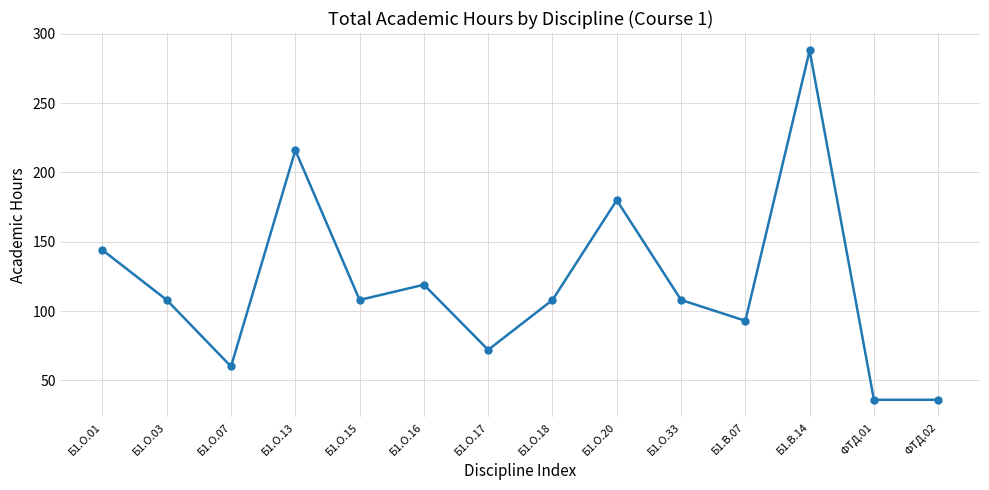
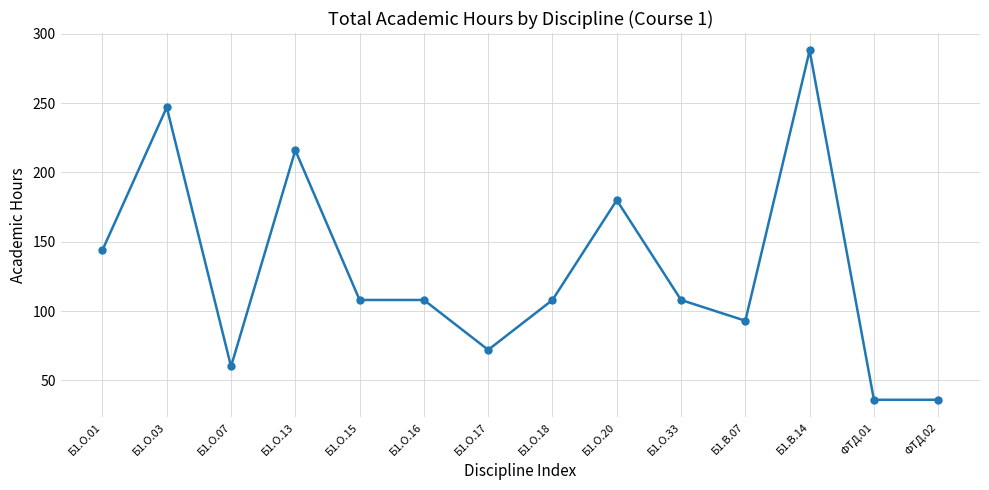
Б1.О.03: 108 -> 247
Б1.О.16: 119 -> 108
